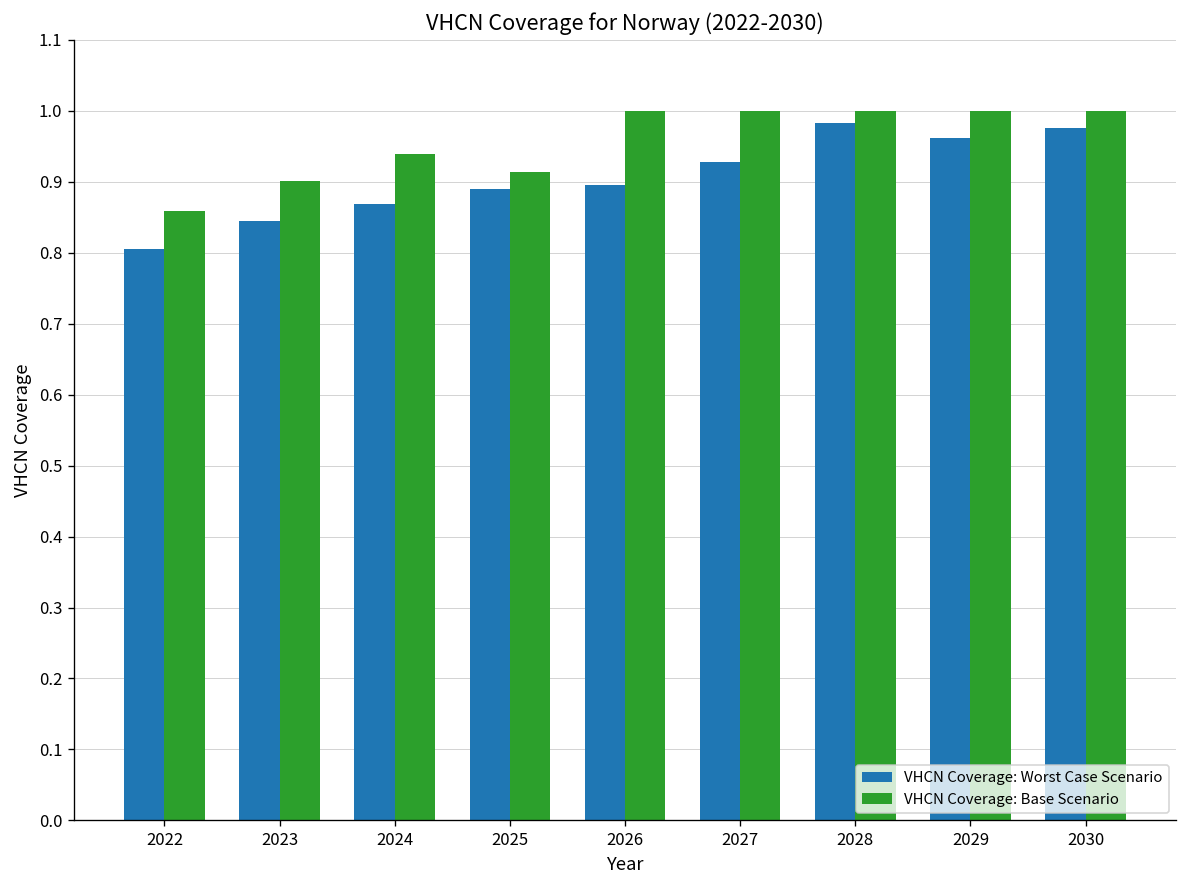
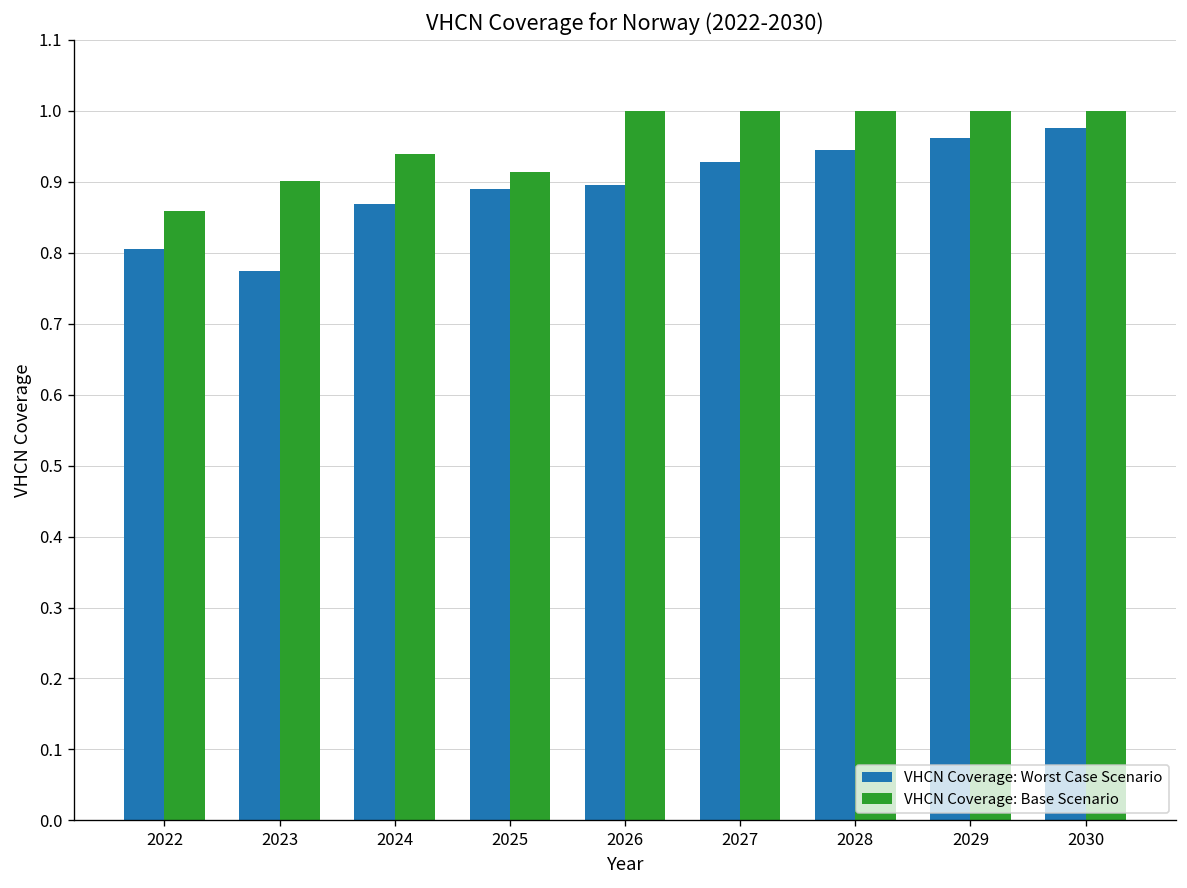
VHCN Coverage: Worst Case Scenario, 2023: 0.84 -> 0.77
VHCN Coverage: Worst Case Scenario, 2028: 0.98 -> 0.95
